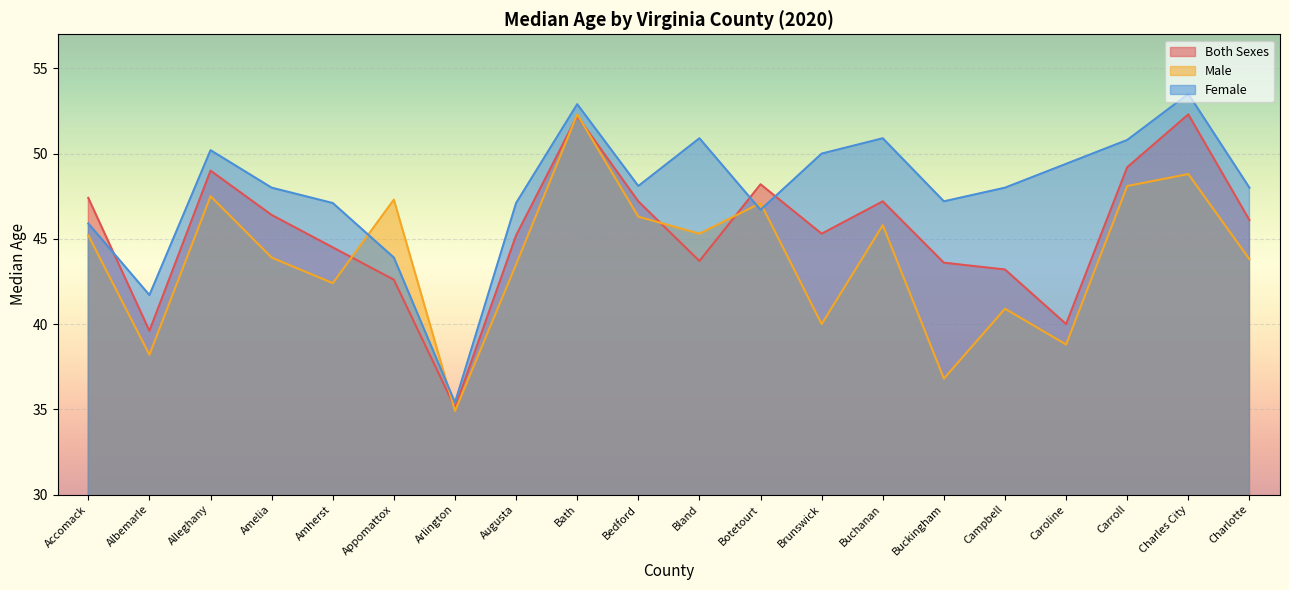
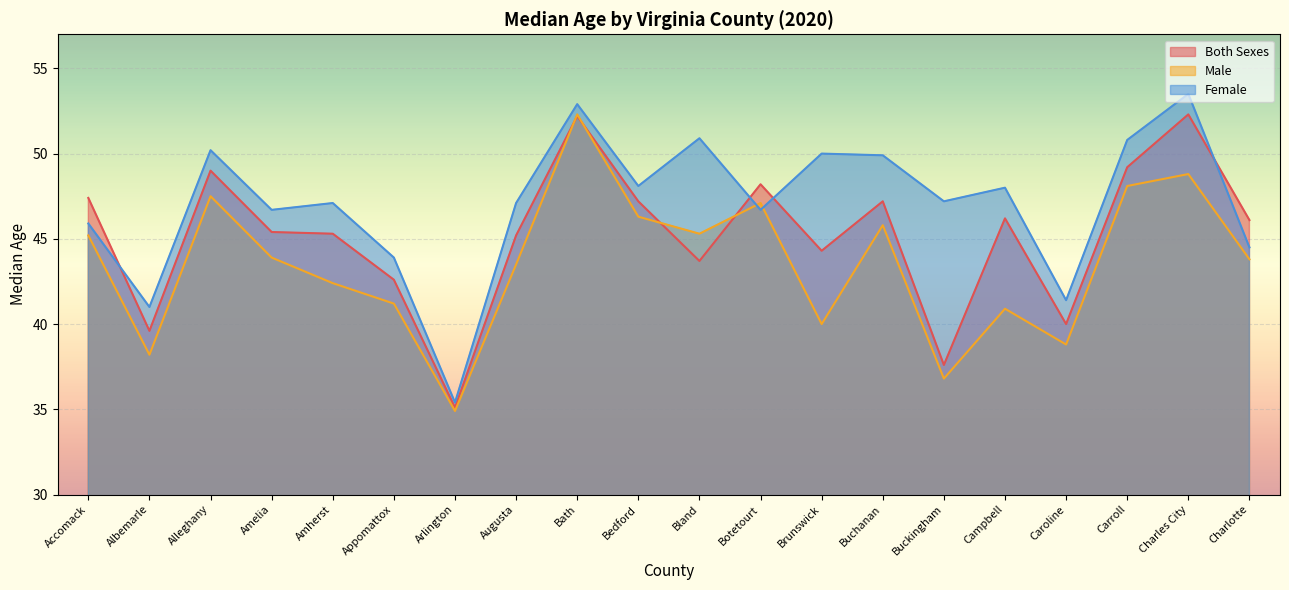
Female, Albemarle: 41.7 -> 41.0
Both Sexes, Amelia: 46.4 -> 45.4
Female, Amelia: 48.0 -> 46.7
Both Sexes, Amherst: 44.5 -> 45.3
Male, Appomattox: 47.3 -> 41.2
Both Sexes, Brunswick: 45.3 -> 44.3
Female, Buchanan: 50.9 -> 49.9
Both Sexes, Buckingham: 43.6 -> 37.6
Both Sexes, Campbell: 43.2 -> 46.2
Female, Caroline: 49.4 -> 41.4
Female, Charlotte: 48.0 -> 44.5
